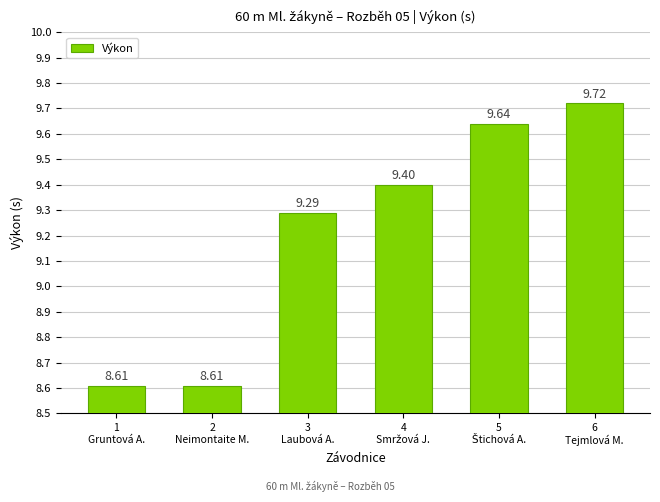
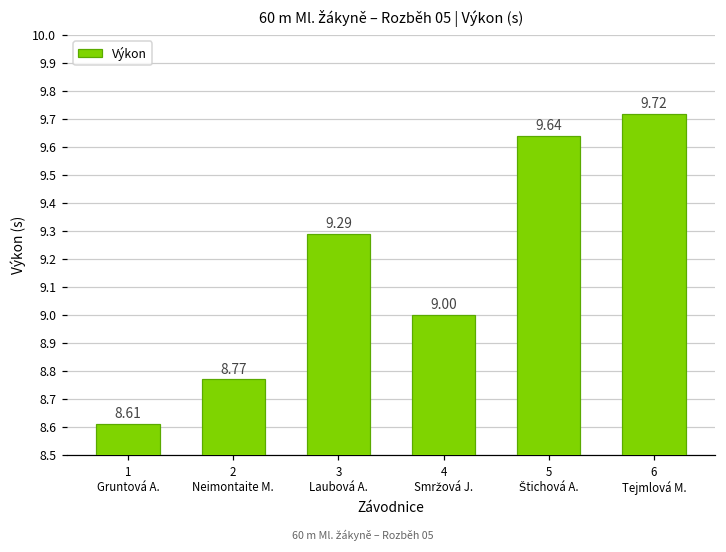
2 Neimontaite M.: 8.61 -> 8.77
4 Smržová J.: 9.40 -> 9.00
